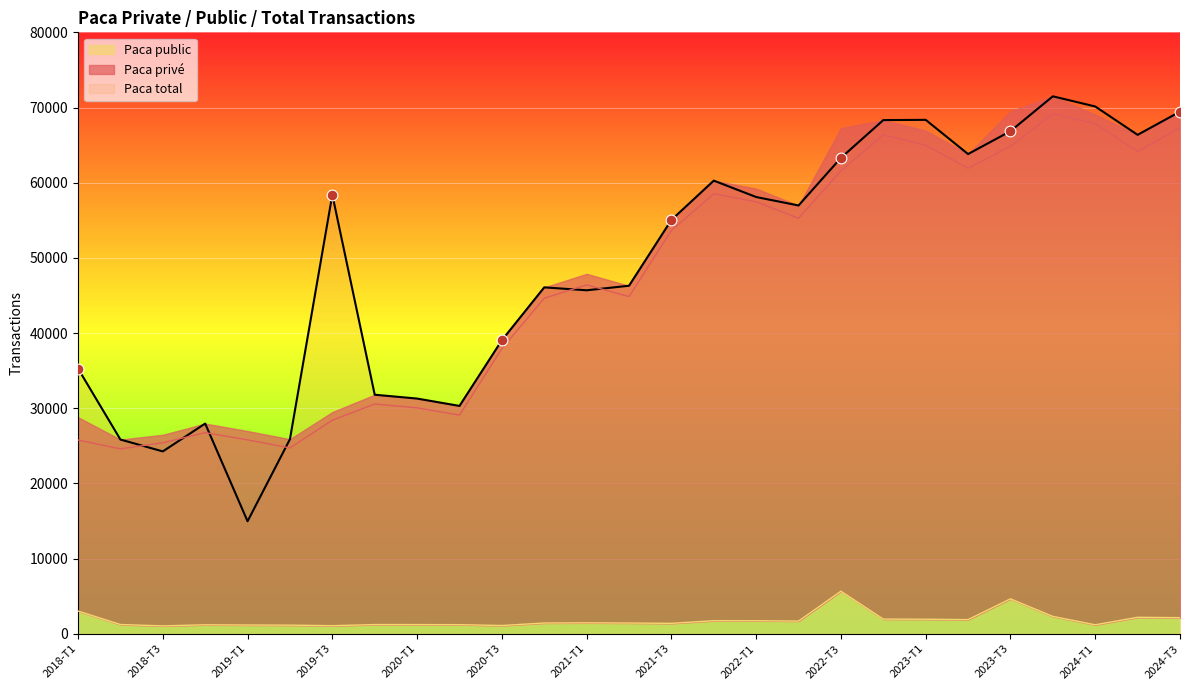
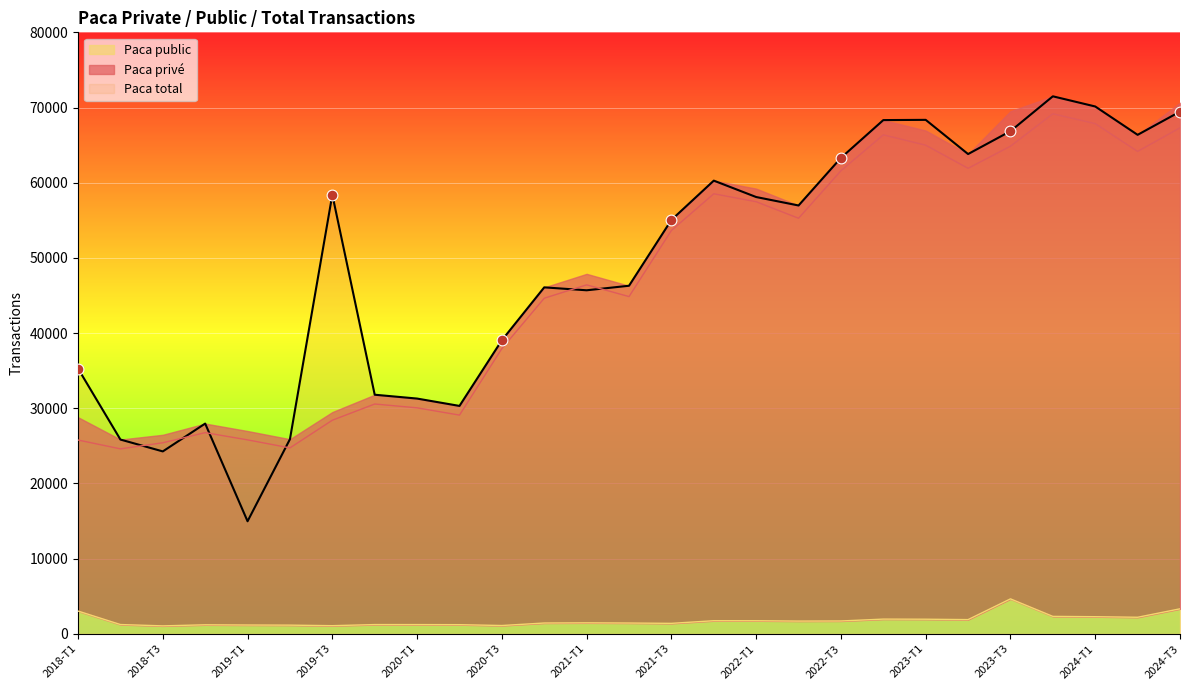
Paca public, 2022-T3: 6000 -> 2000
Paca public, 2024-T1: 1000 -> 2000
Paca public, 2024-T3: 2000 -> 3000
